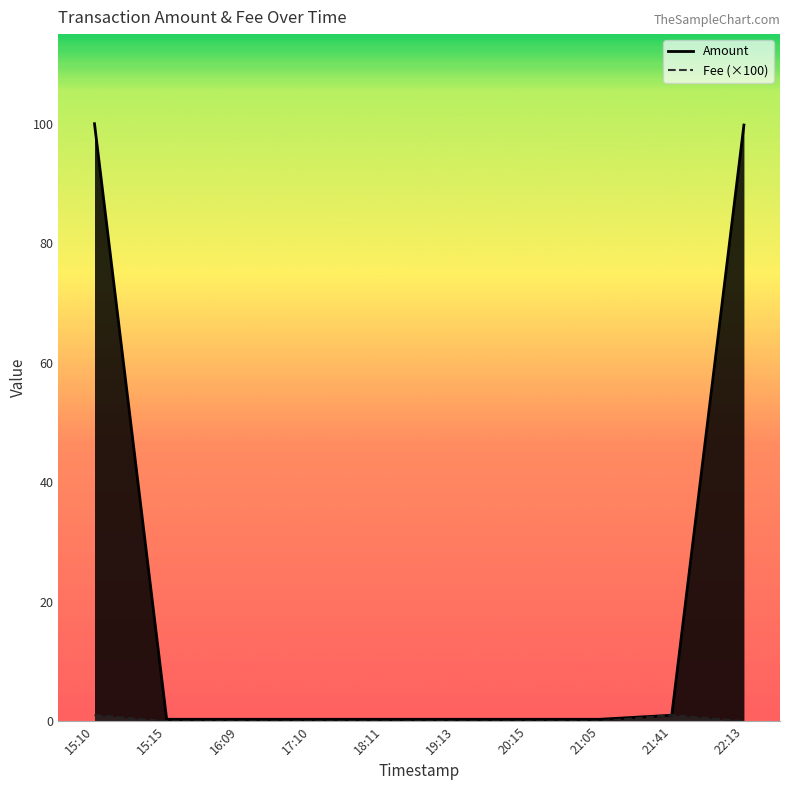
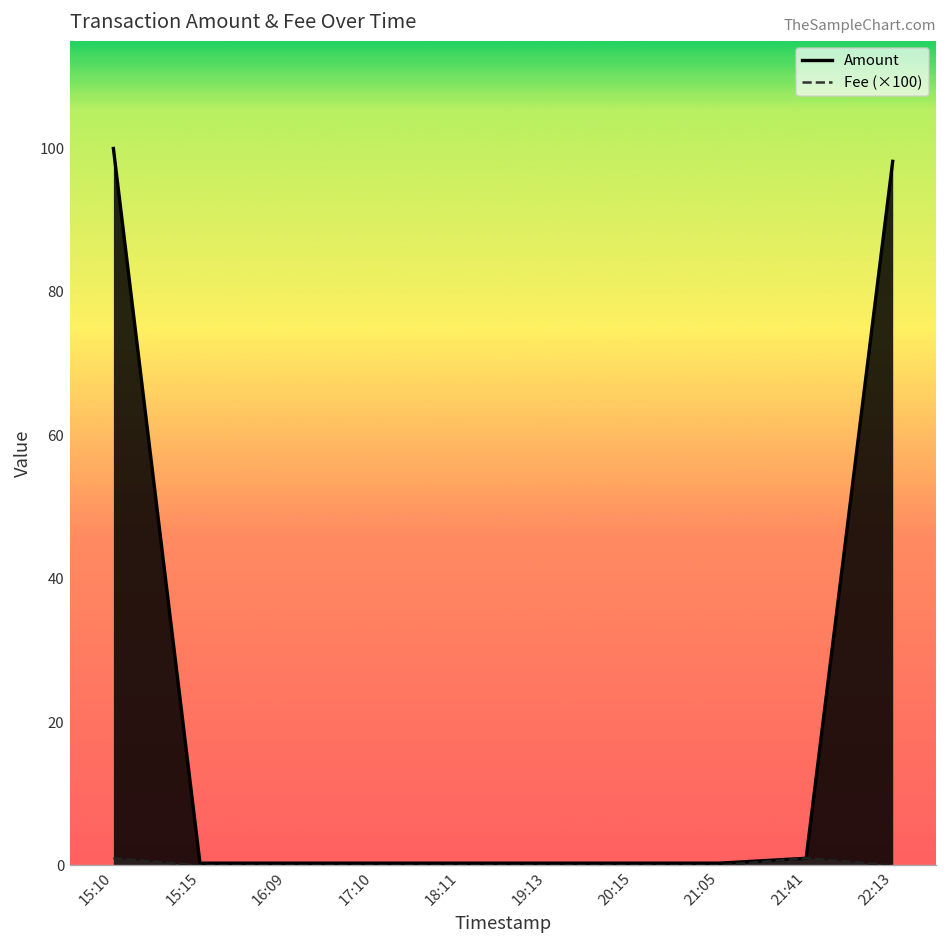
Amount, 22:13: 100 -> 98
